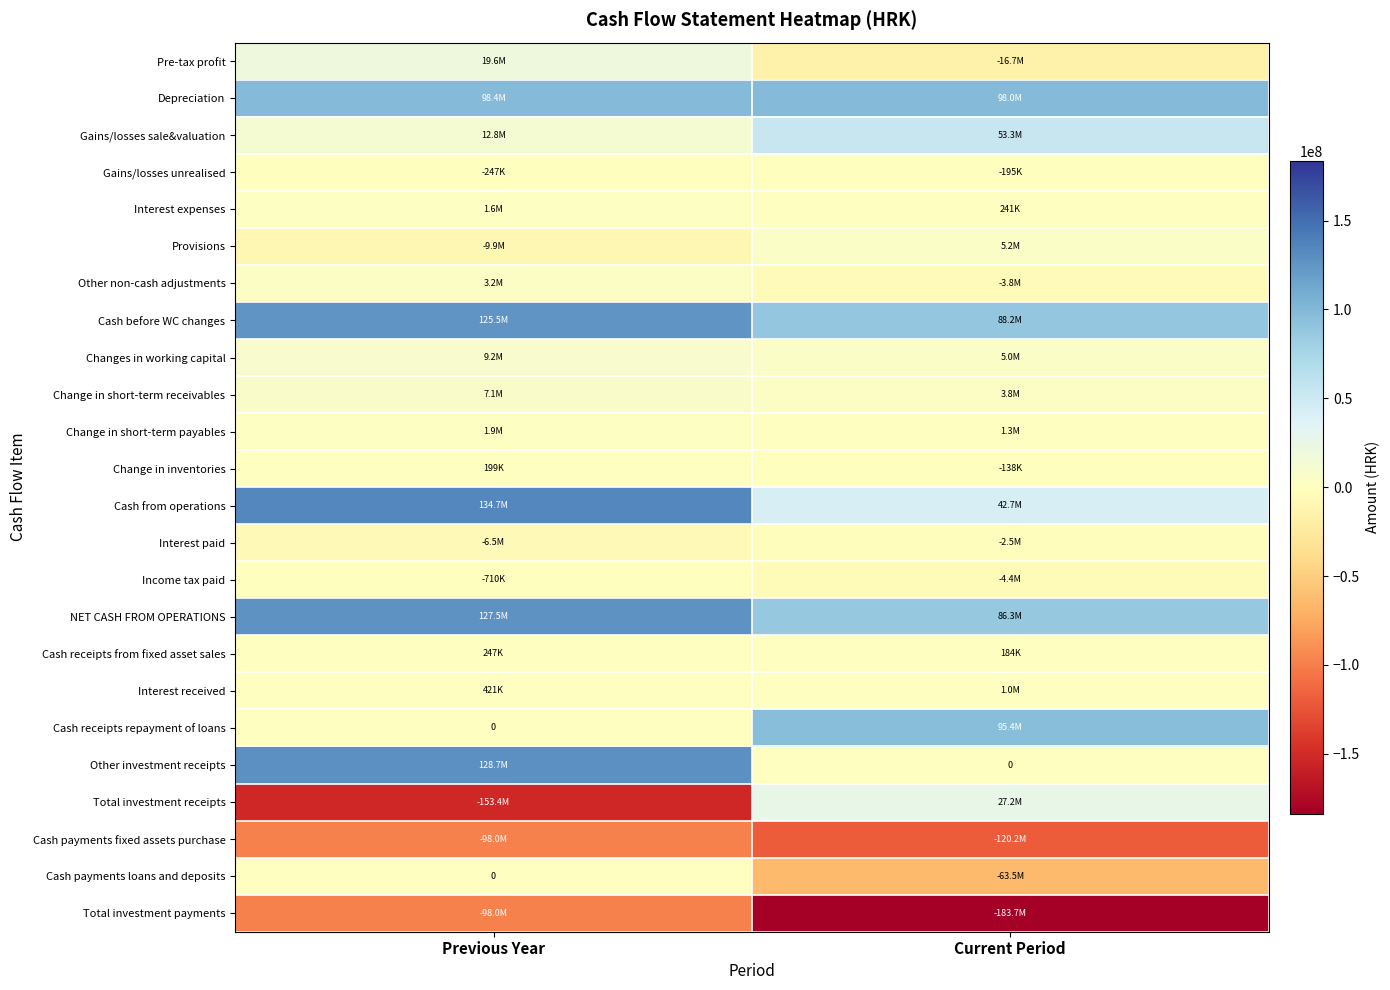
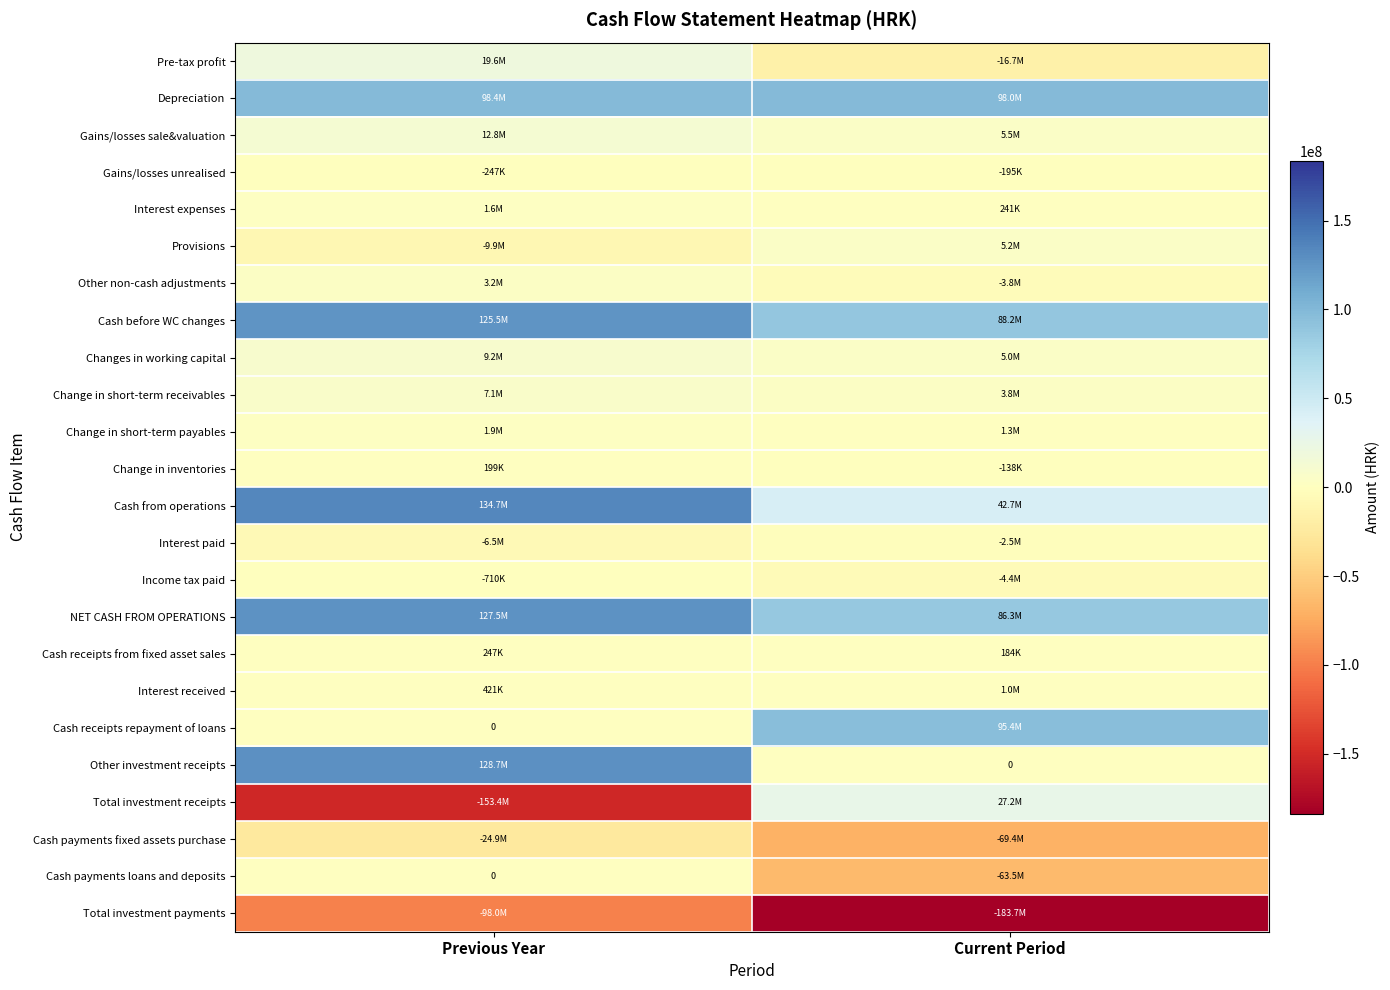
Gains/losses sale&valuation, Current Period: 53.3M -> 5.5M
Cash payments fixed assets purchase, Previous Year: -98.0M -> -24.9M
Cash payments fixed assets purchase, Current Period: -120.2M -> -69.4M
